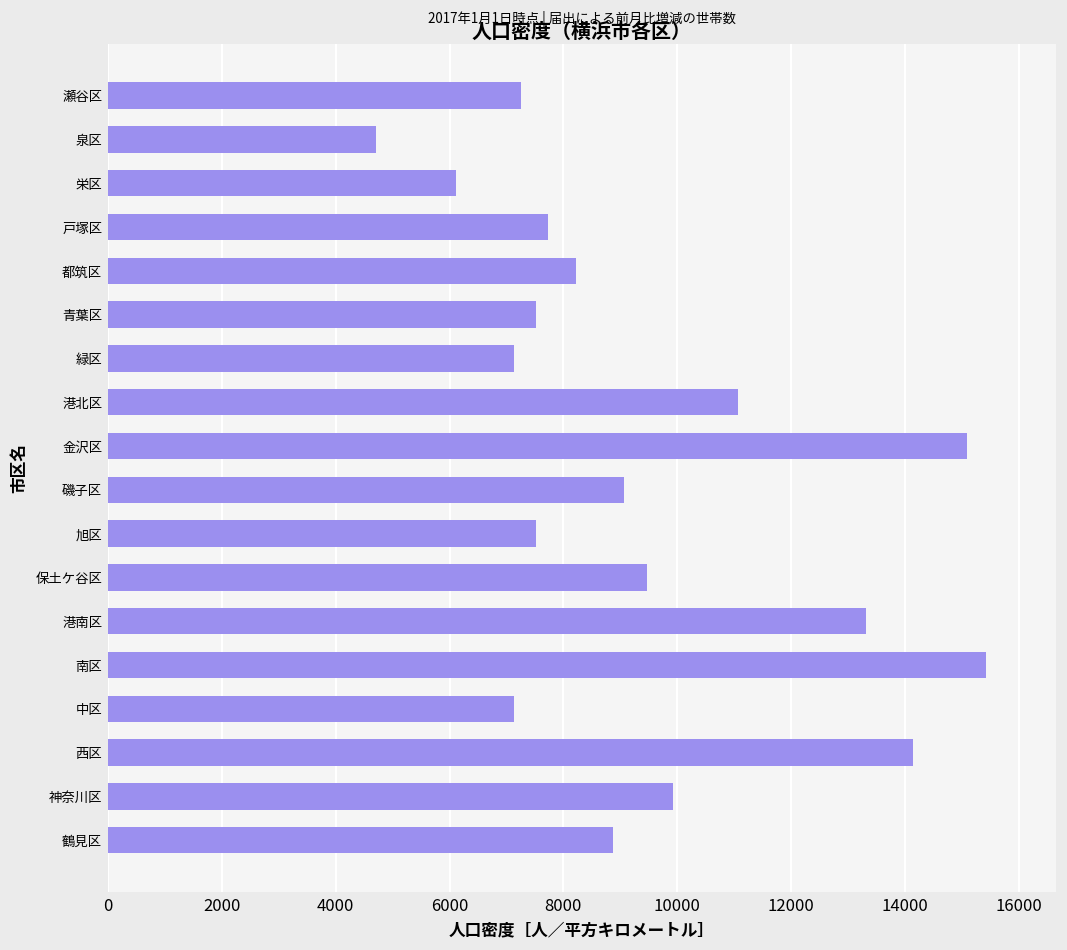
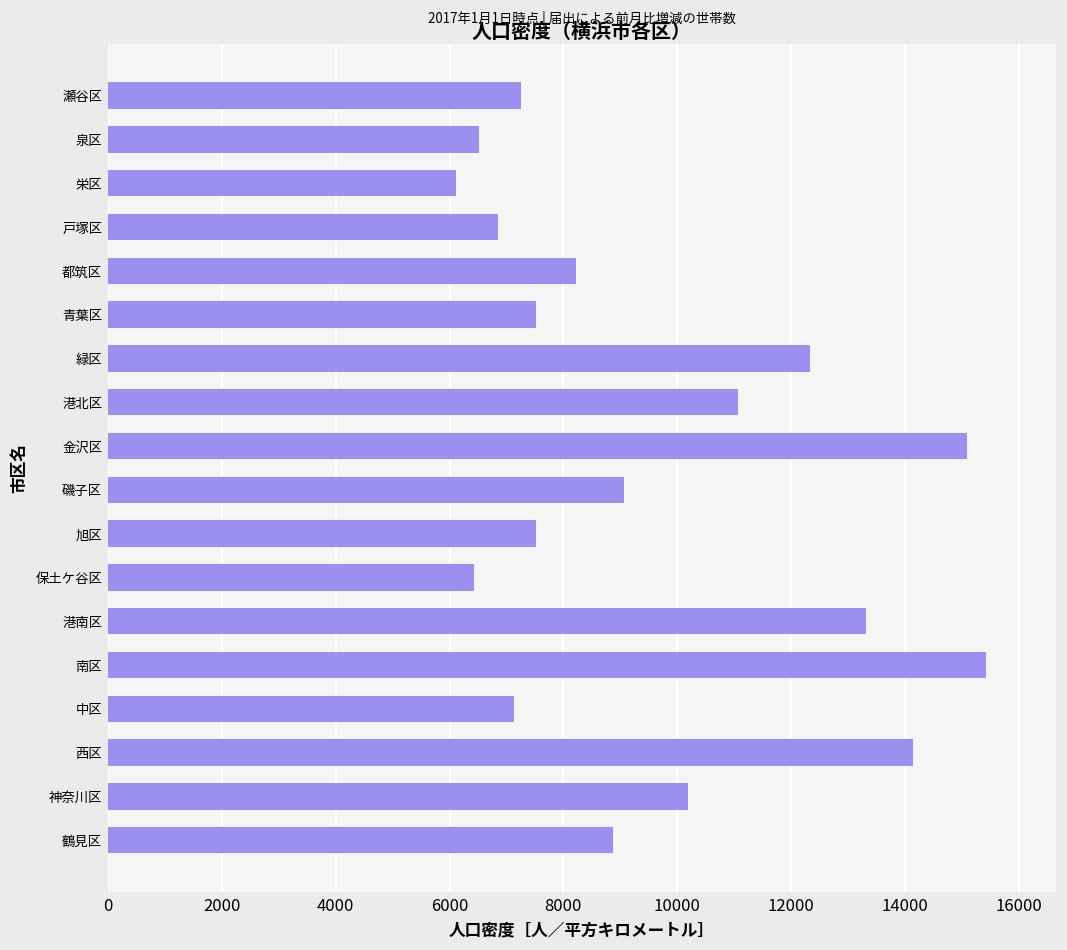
泉区: 4700 -> 6500
戸塚区: 7700 -> 6900
緑区: 7100 -> 12300
保土ケ谷区: 9500 -> 6400
神奈川区: 9900 -> 10200
